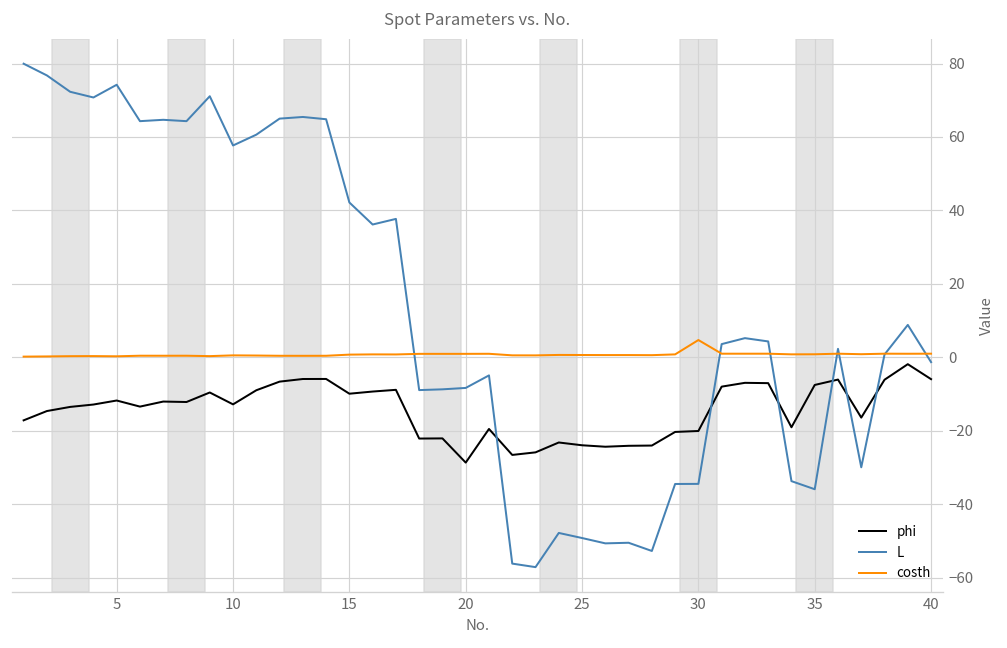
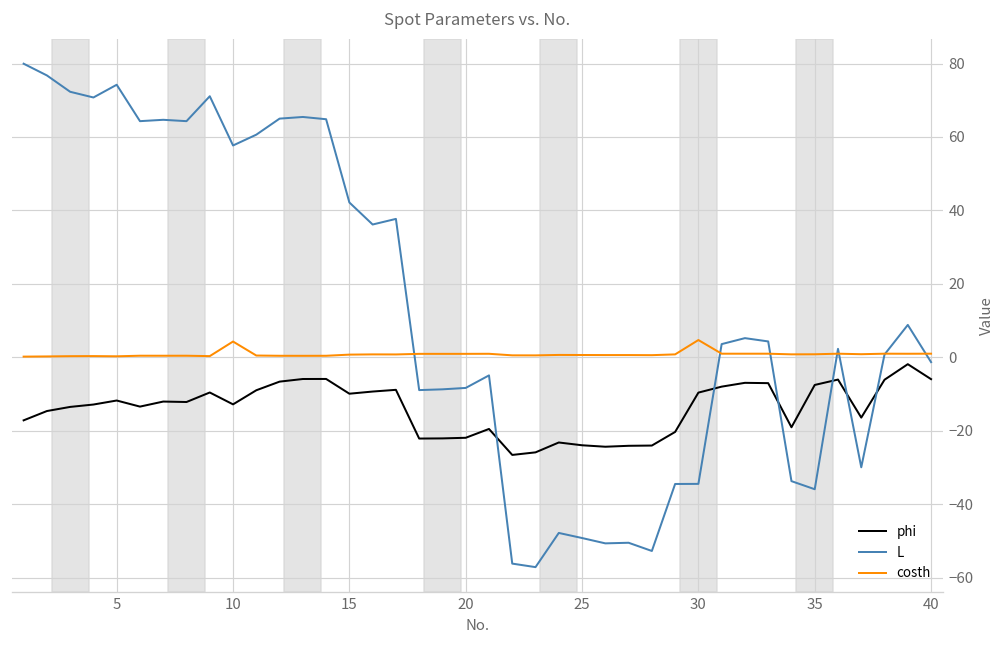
costh, 10: 1 -> 4
phi, 20: -29 -> -22
phi, 30: -20 -> -10
